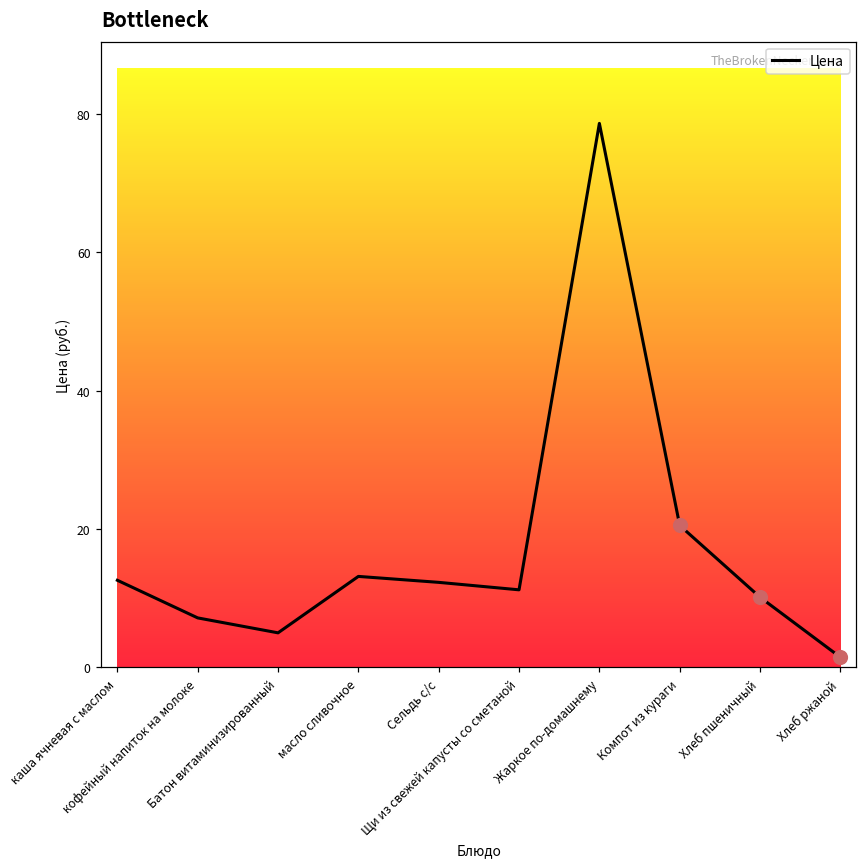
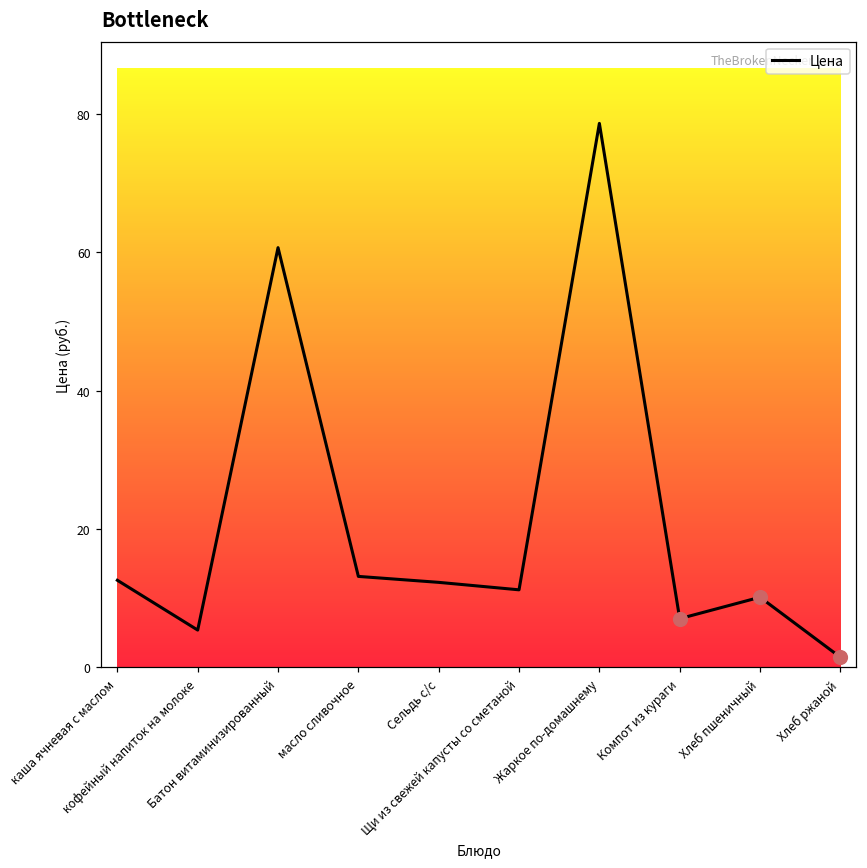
Цена, кофейный напиток на молоке: 7 -> 5
Цена, Батон витаминизированный: 5 -> 61
Цена, Компот из кураги: 21 -> 7
